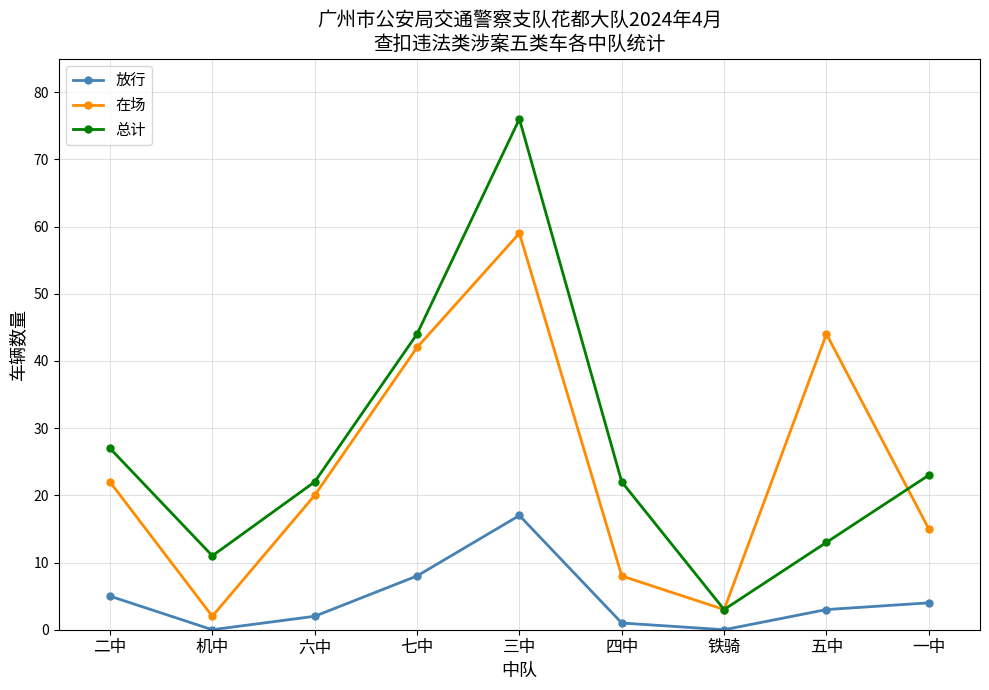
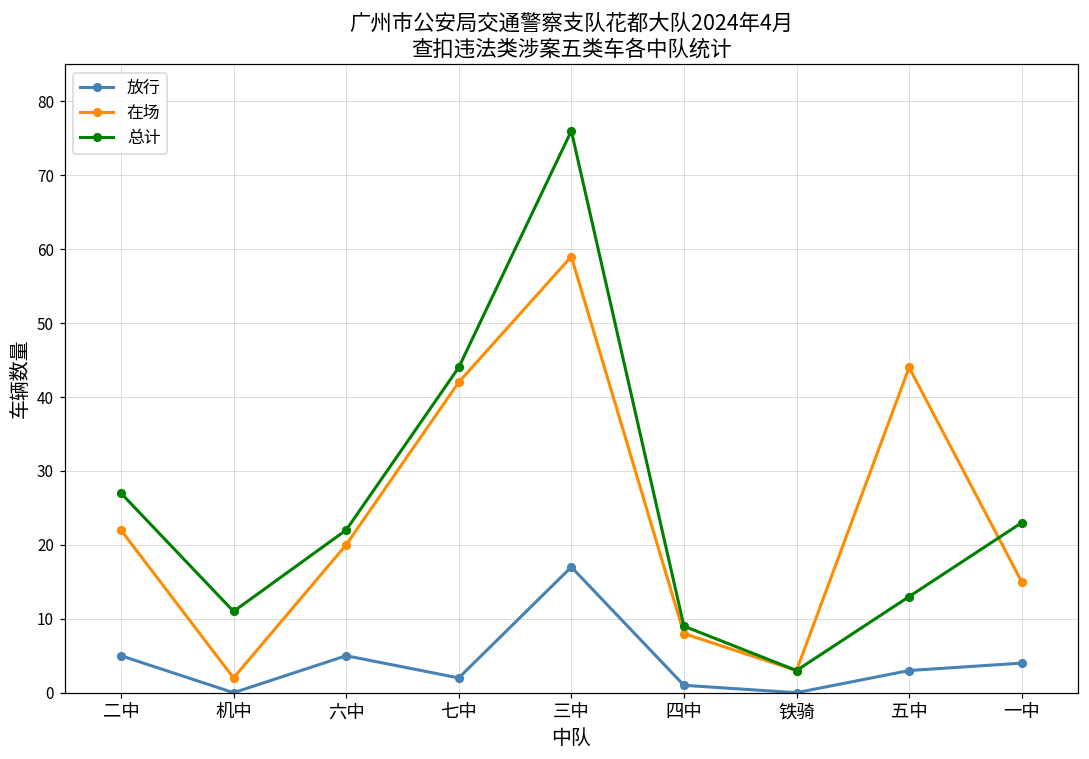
放行, 六中: 2 -> 5
放行, 七中: 8 -> 2
总计, 四中: 22 -> 9
